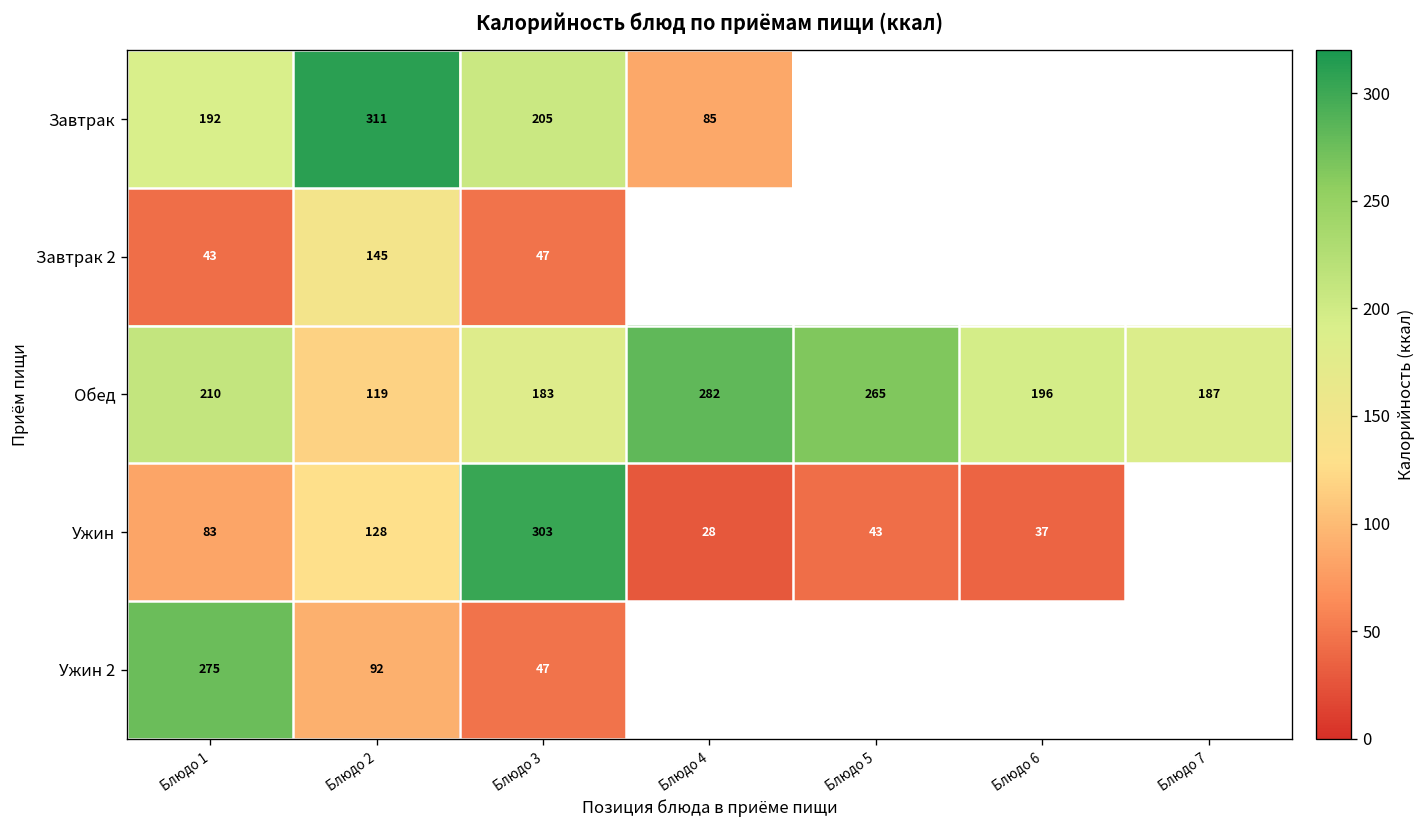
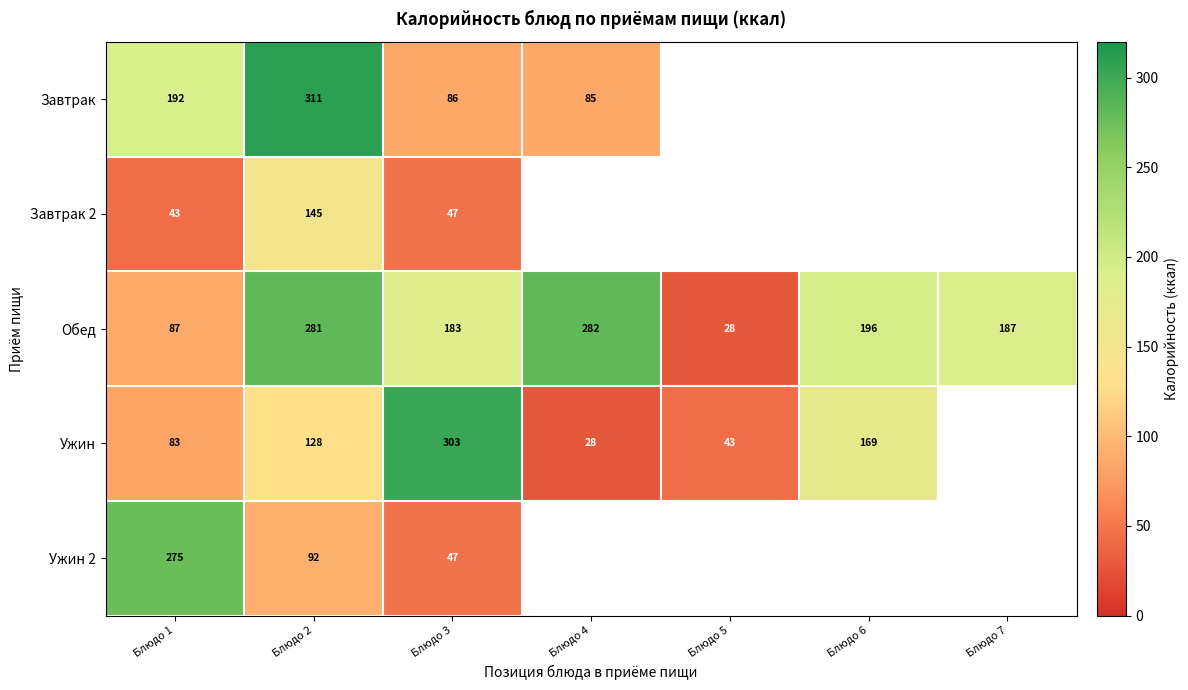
Завтрак, Блюдо 3: 205 -> 86
Обед, Блюдо 1: 210 -> 87
Обед, Блюдо 2: 119 -> 281
Обед, Блюдо 5: 265 -> 28
Ужин, Блюдо 6: 37 -> 169
